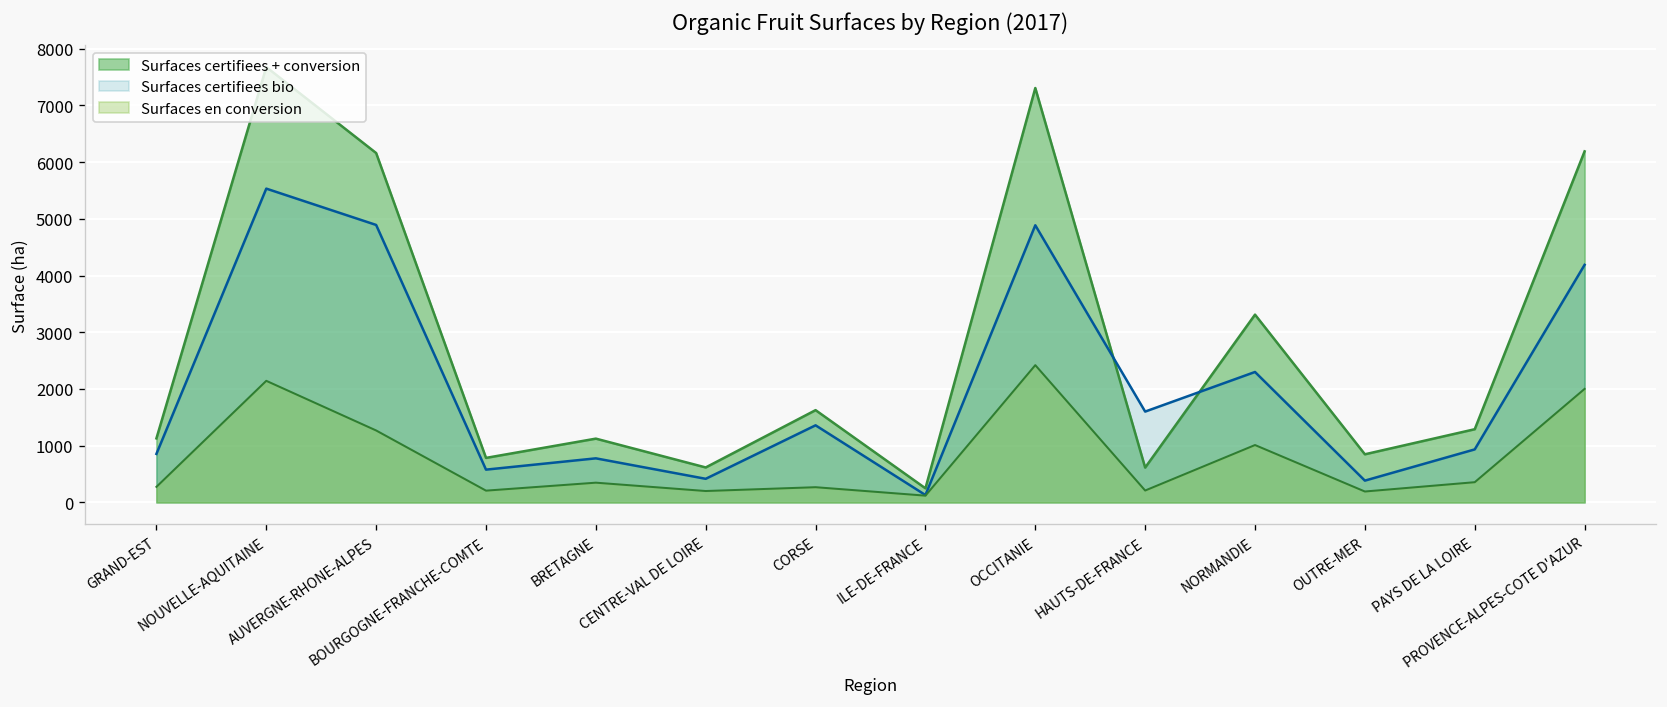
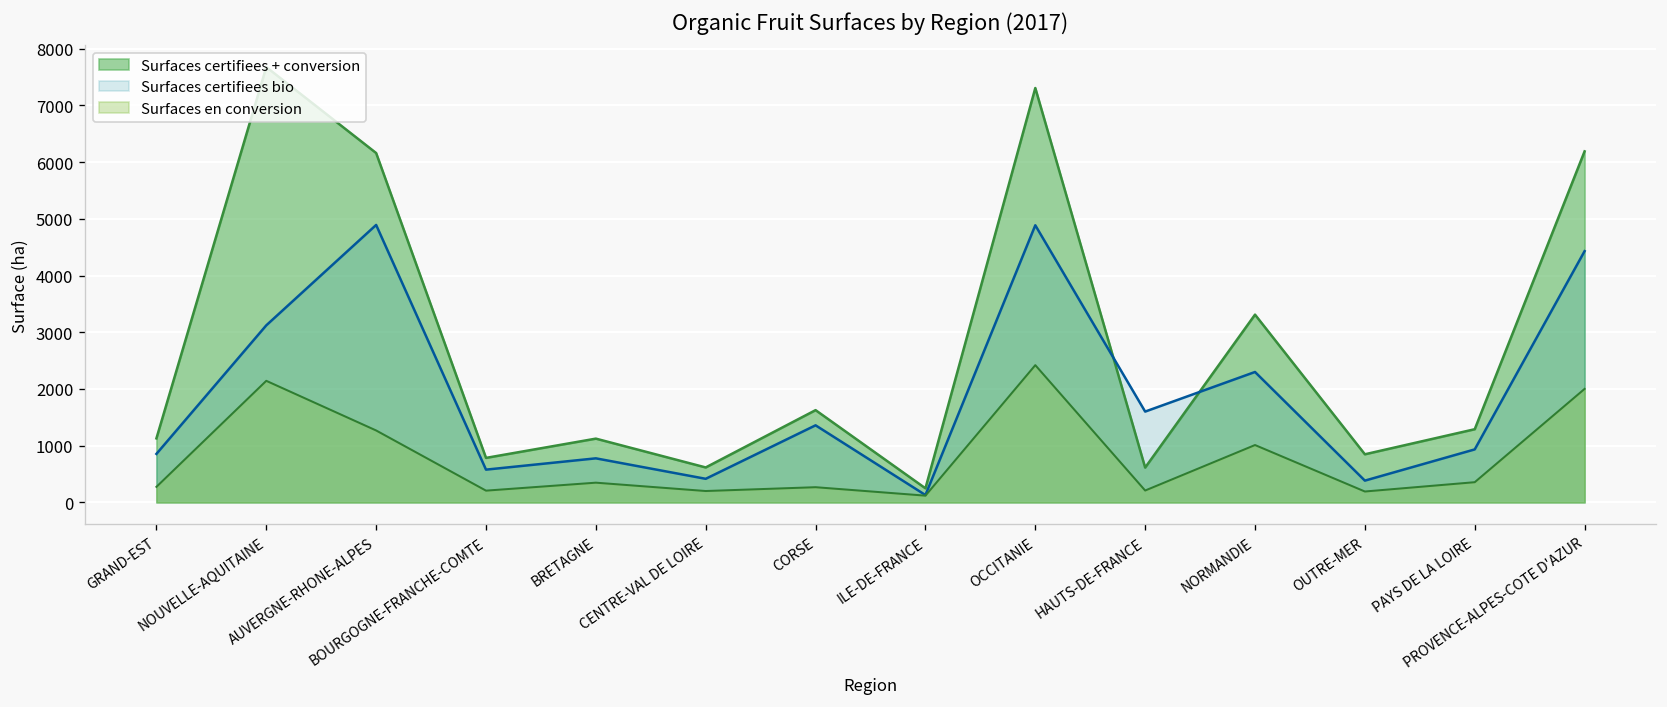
Surfaces certifiees bio, NOUVELLE-AQUITAINE: 5500 -> 3100
Surfaces certifiees bio, PROVENCE-ALPES-COTE D'AZUR: 4200 -> 4400
